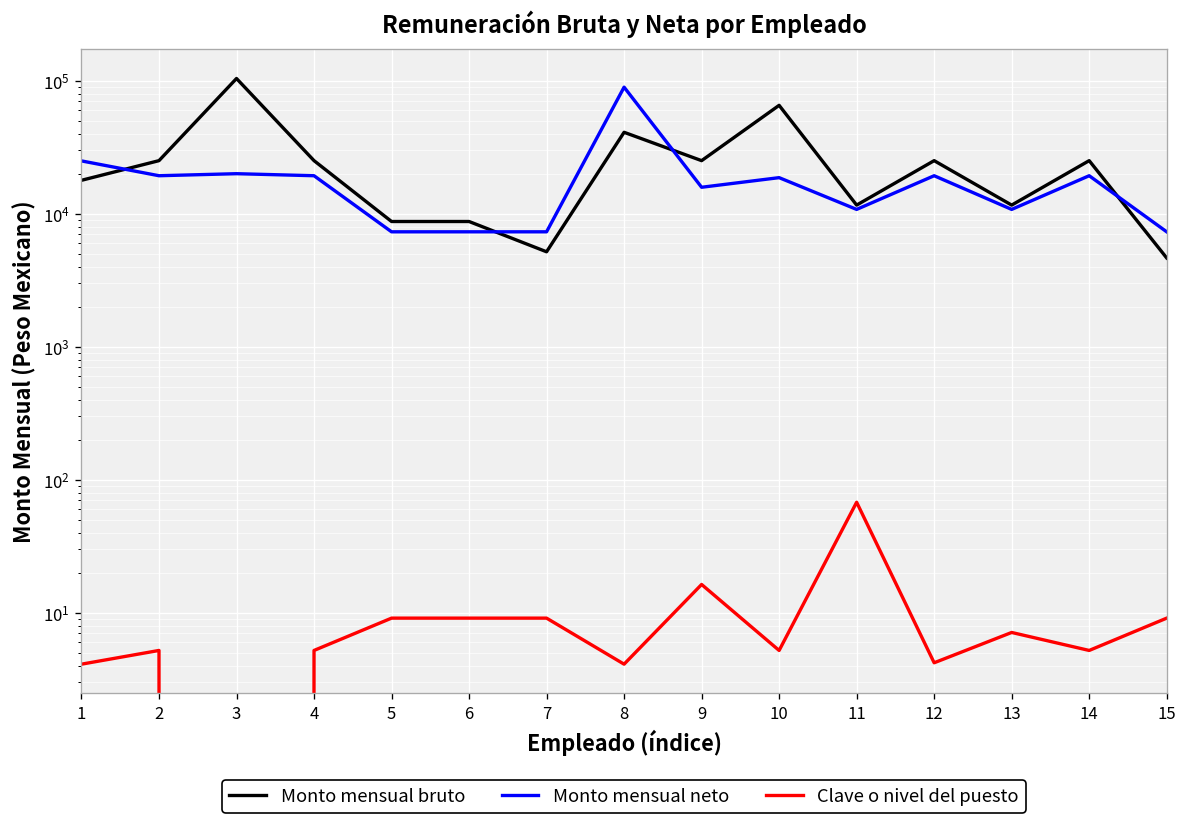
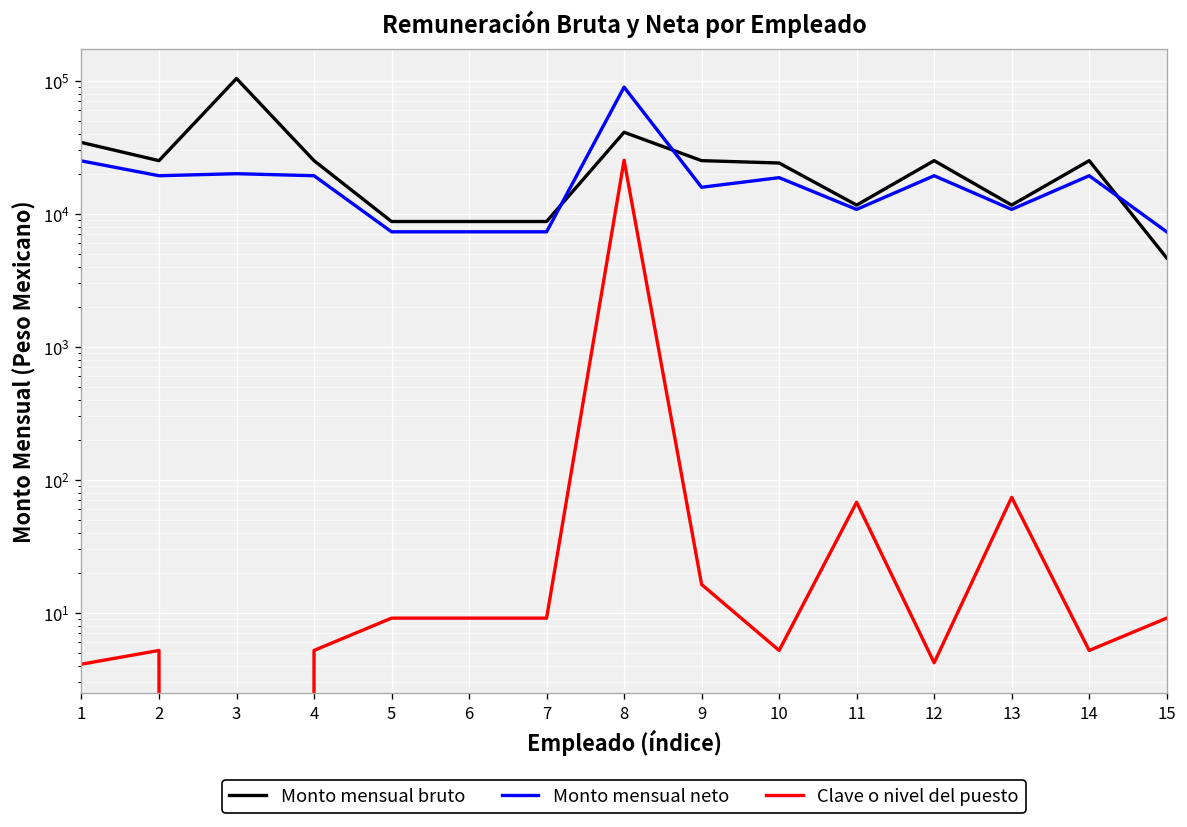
Monto mensual bruto, 1: 18000 -> 34000
Monto mensual bruto, 7: 5000 -> 9000
Clave o nivel del puesto, 8: 4.1 -> 25000
Monto mensual bruto, 10: 70000 -> 24000
Clave o nivel del puesto, 13: 7 -> 70
